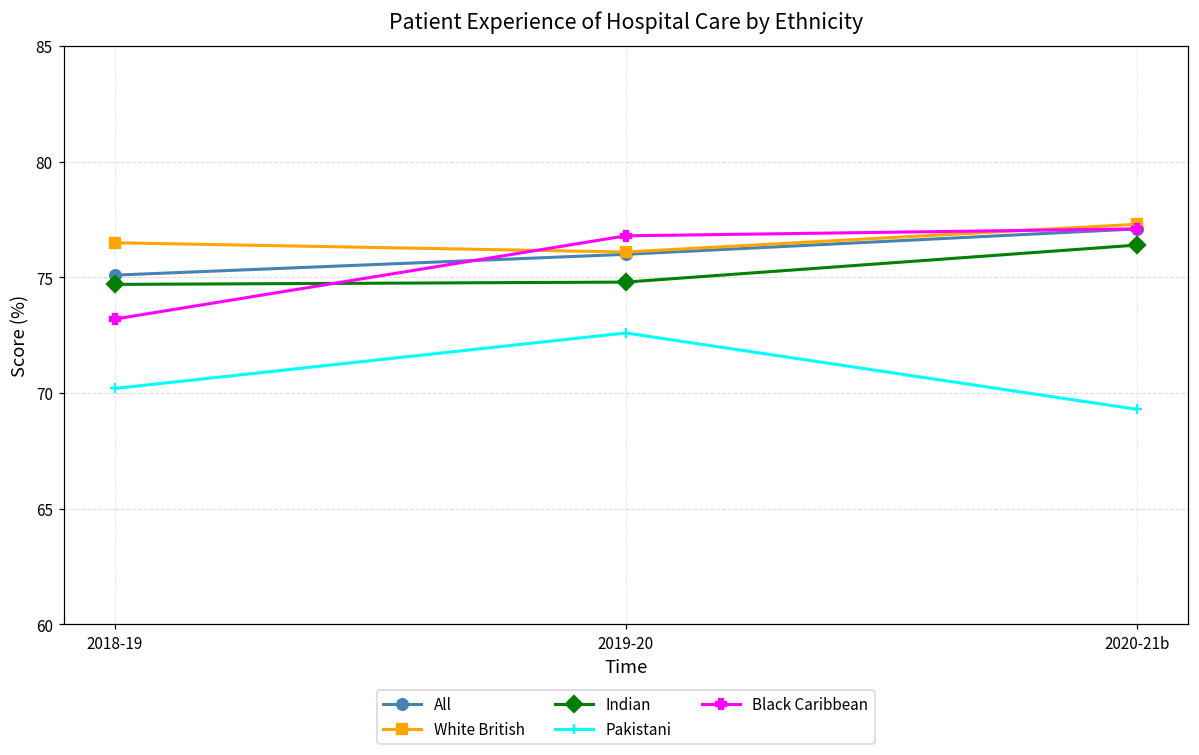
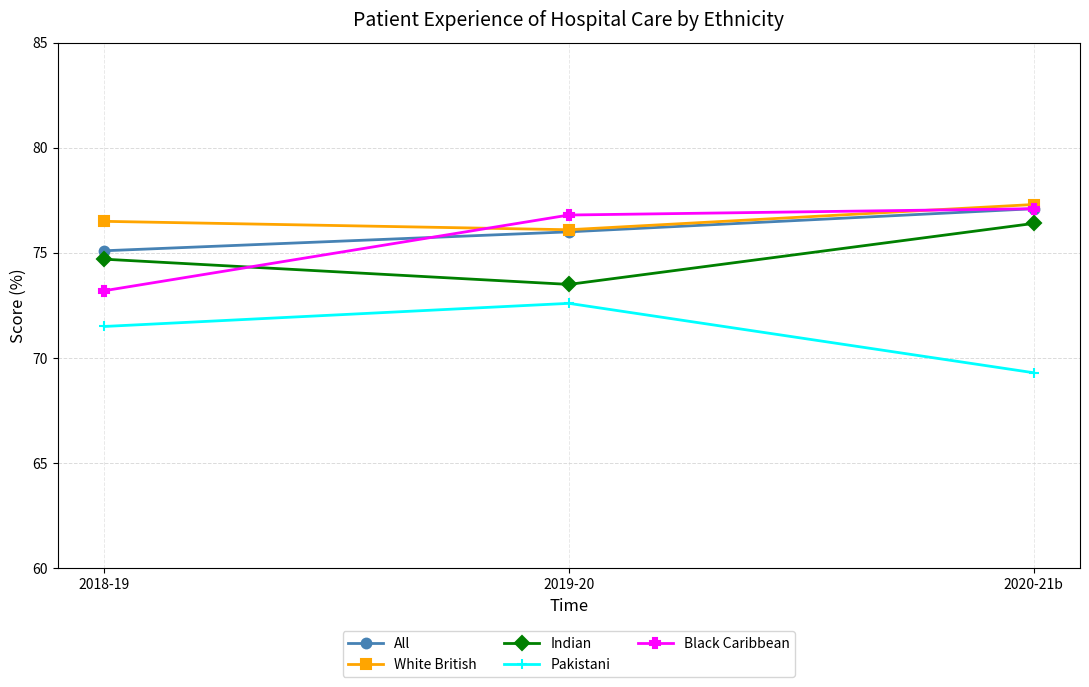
Pakistani, 2018-19: 70.2 -> 71.5
Indian, 2019-20: 74.8 -> 73.5
